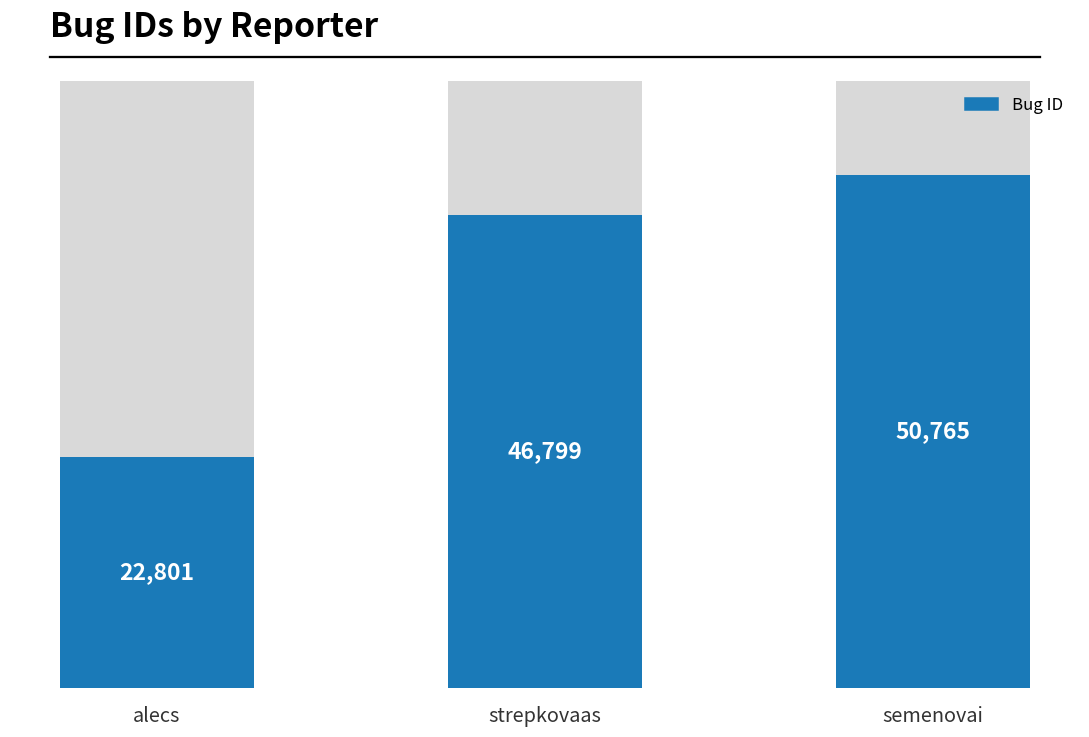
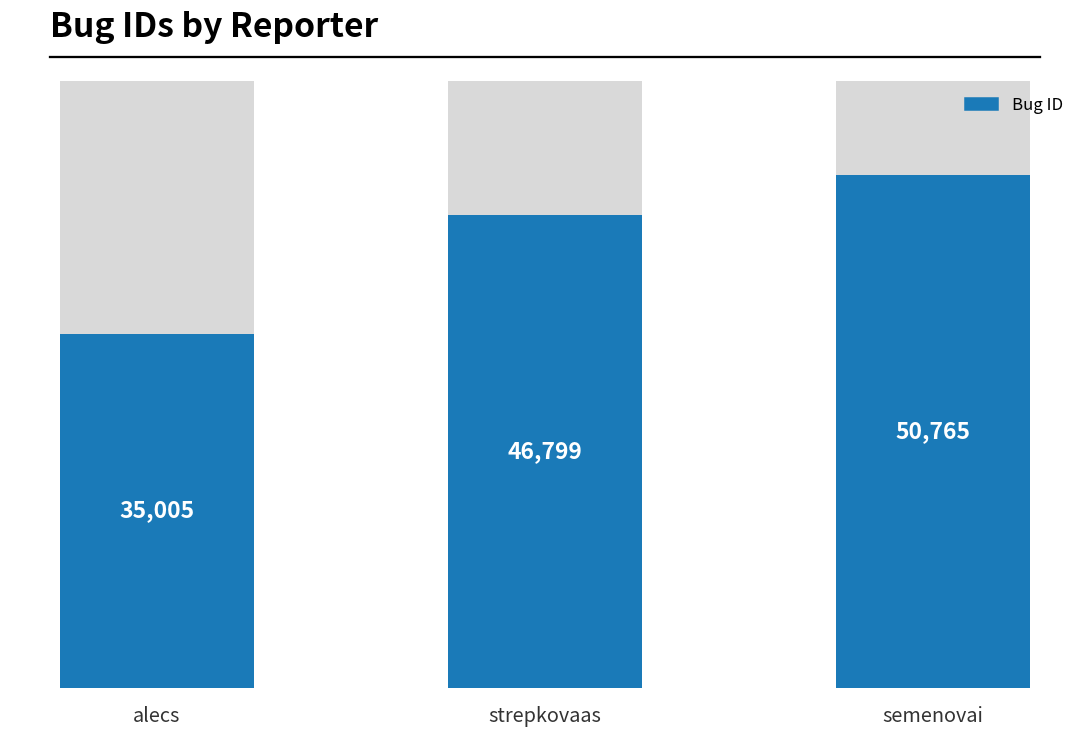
Bug ID, alecs: 22,801 -> 35,005
